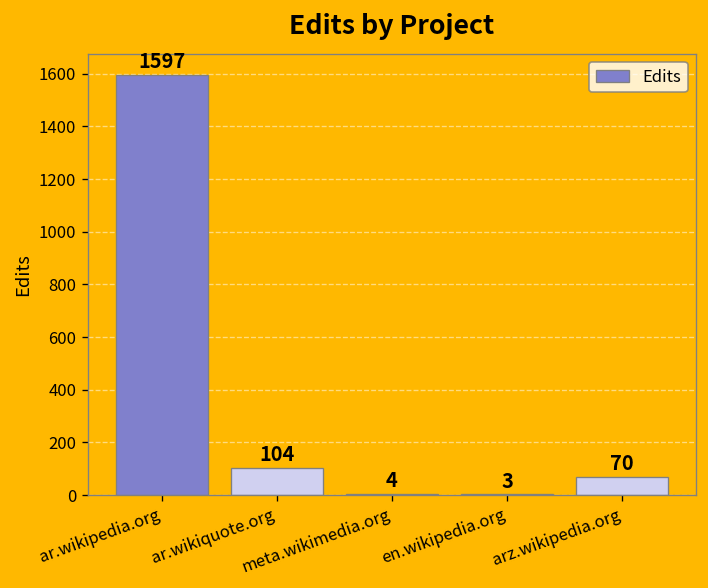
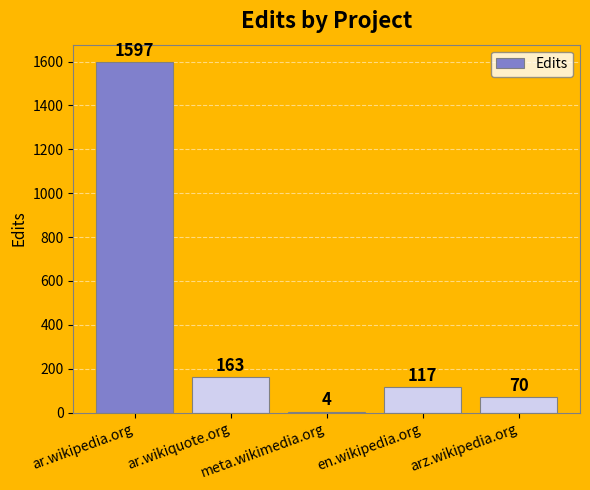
ar.wikiquote.org: 104 -> 163
en.wikipedia.org: 3 -> 117
